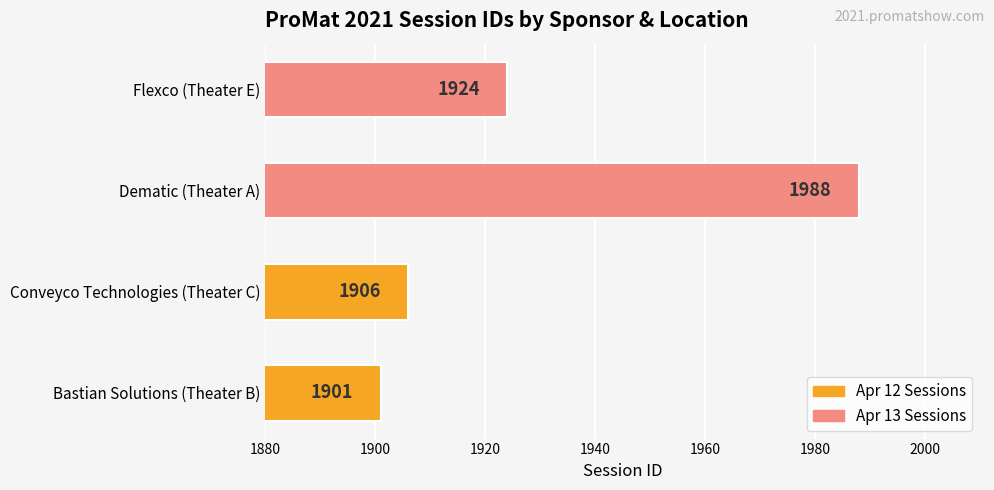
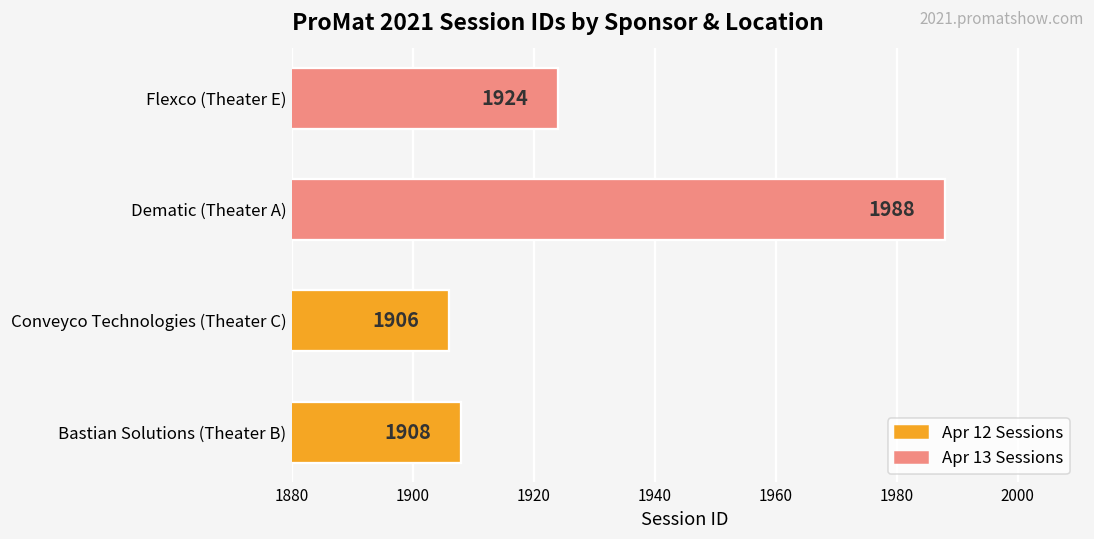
Bastian Solutions (Theater B): 1901 -> 1908
